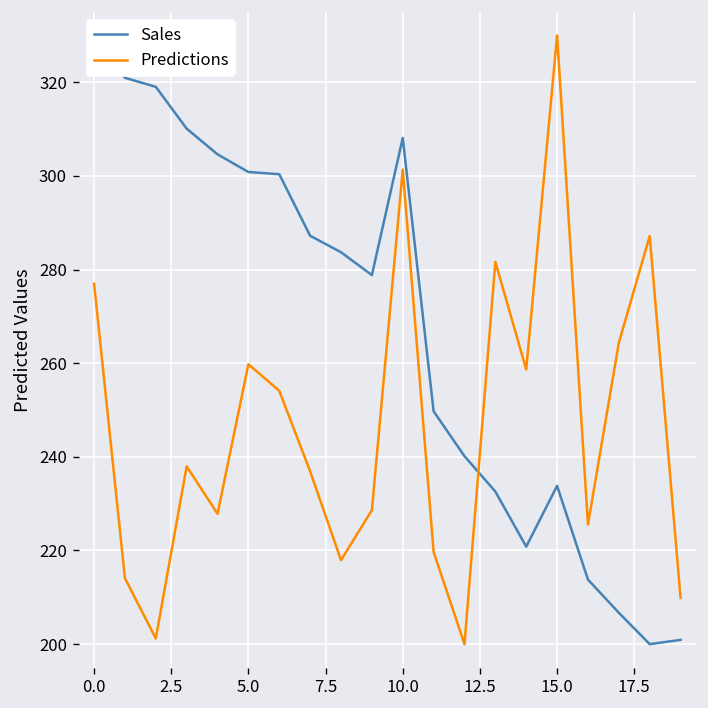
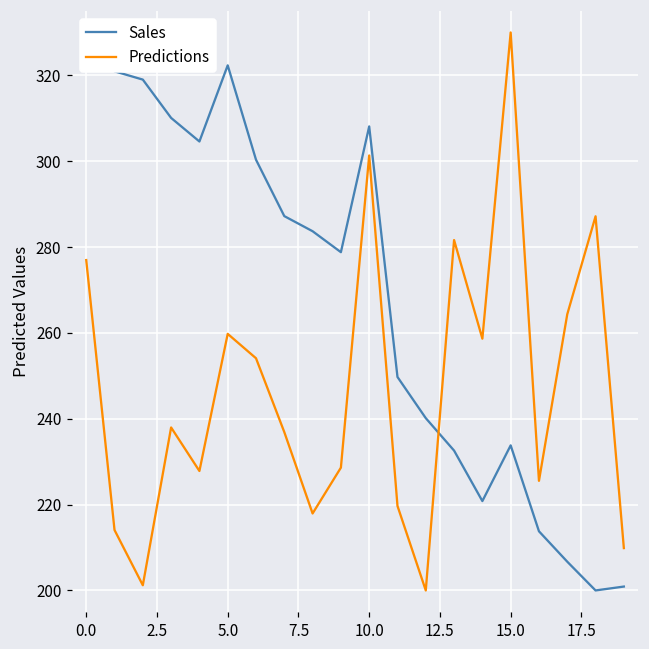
Sales, 5.0: 301 -> 322
